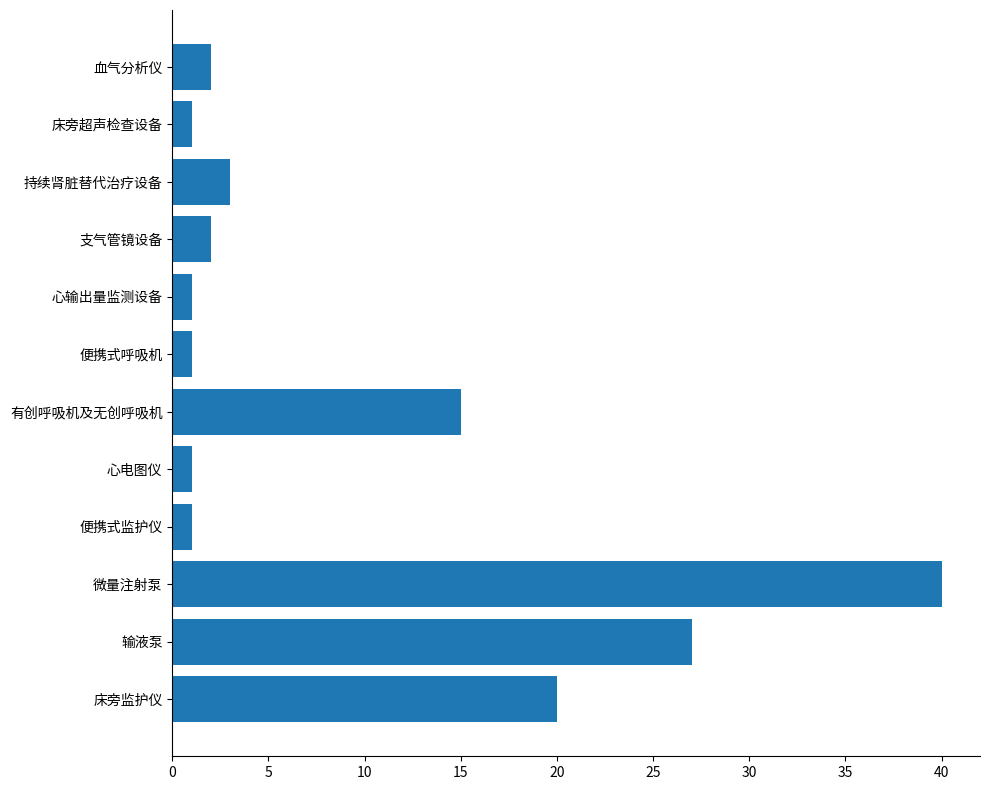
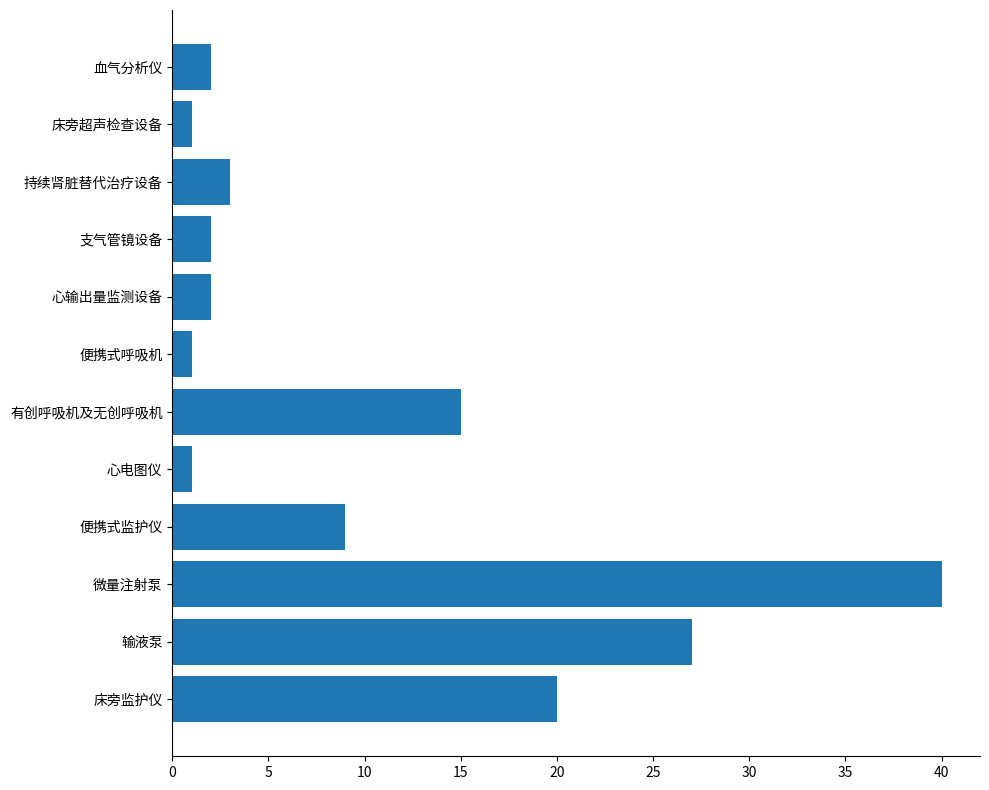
心输出量监测设备: 1 -> 2
便携式监护仪: 1 -> 9
